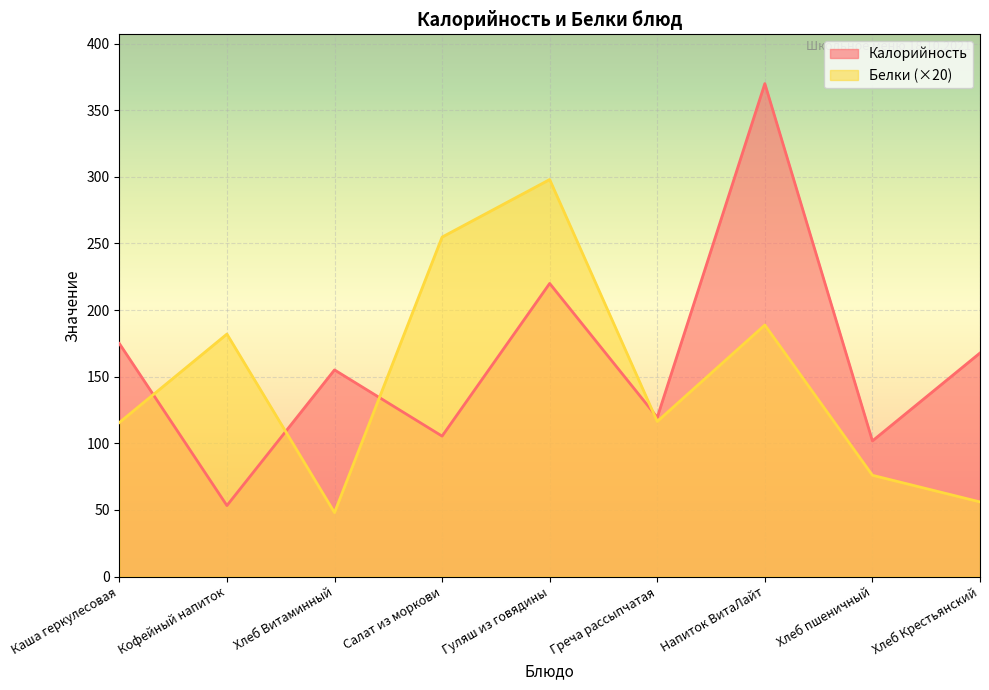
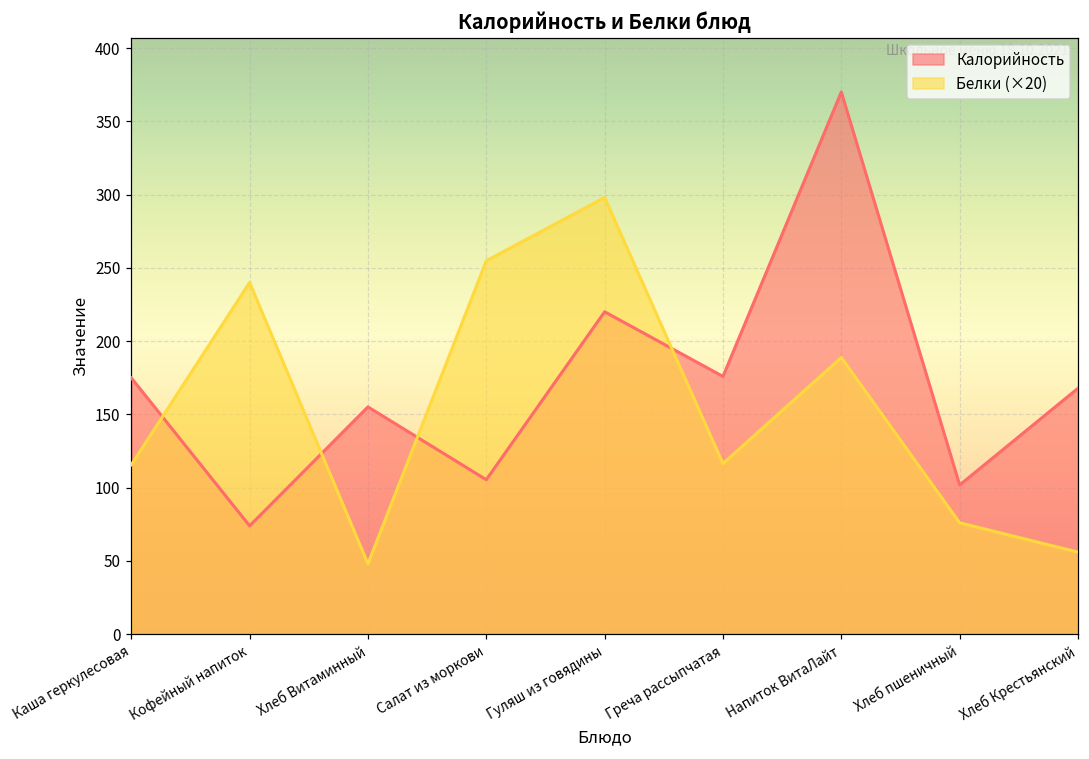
Калорийность, Кофейный напиток: 53 -> 74
Белки (×20), Кофейный напиток: 182 -> 240
Калорийность, Греча рассыпчатая: 119 -> 176
